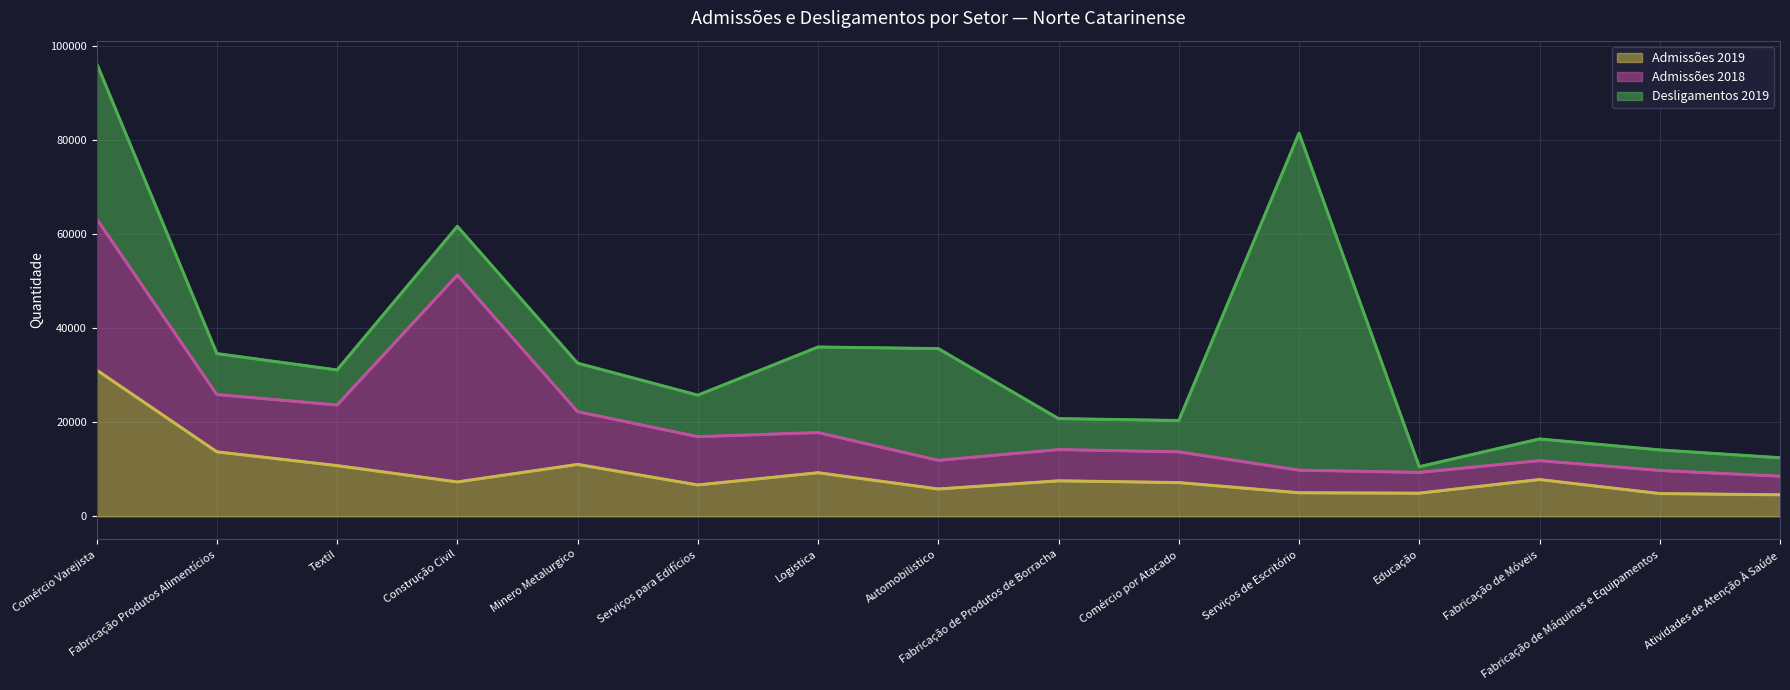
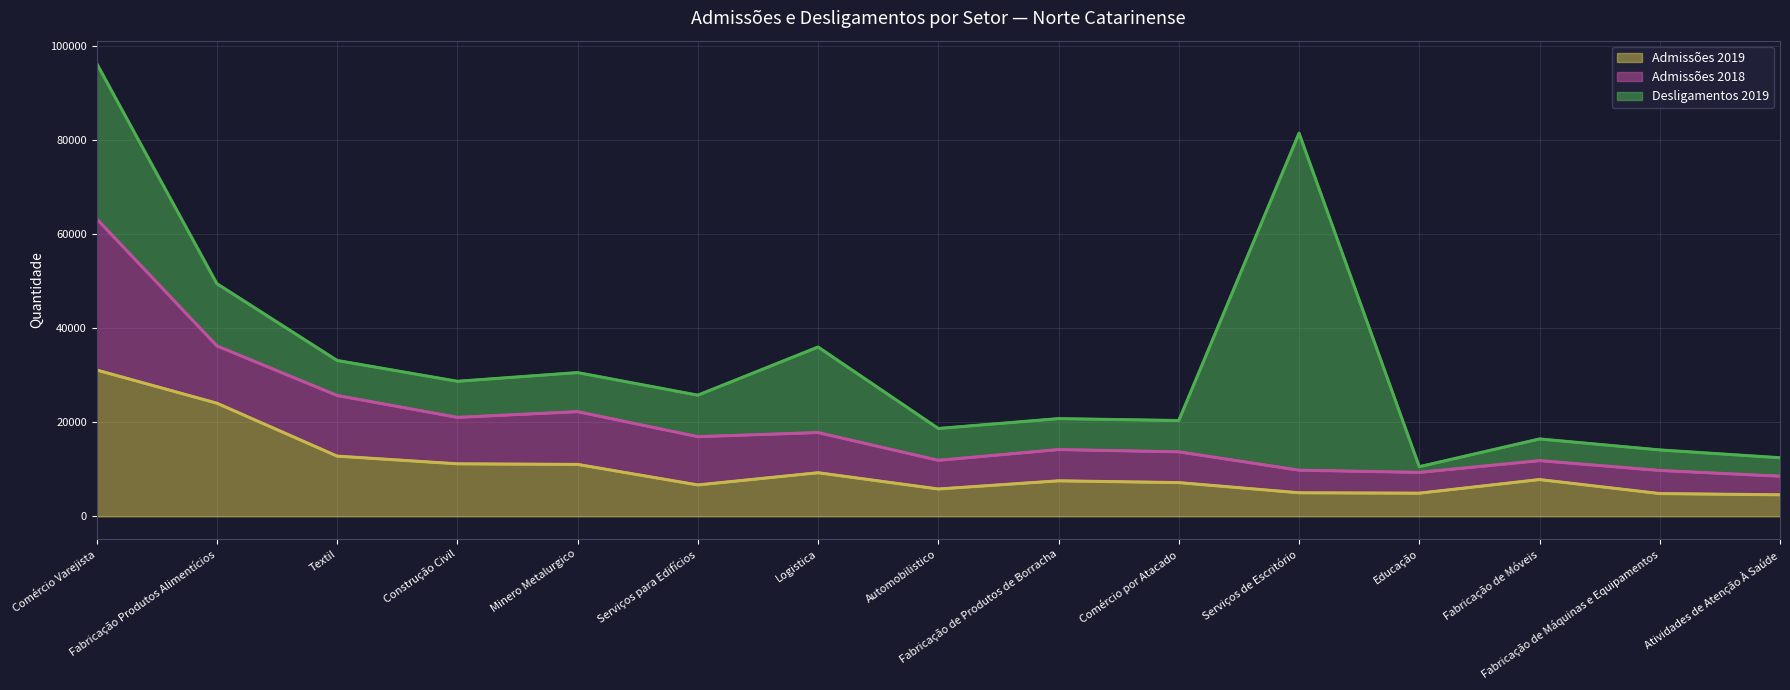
Admissões 2019, Fabricação Produtos Alimentícios: 14000 -> 24000
Desligamentos 2019, Fabricação Produtos Alimentícios: 9000 -> 13000
Admissões 2019, Textil: 11000 -> 13000
Admissões 2019, Construção Civil: 7000 -> 11000
Admissões 2018, Construção Civil: 44000 -> 10000
Desligamentos 2019, Construção Civil: 10000 -> 8000
Desligamentos 2019, Minero Metalurgico: 10000 -> 8000
Desligamentos 2019, Automobilistico: 24000 -> 7000
